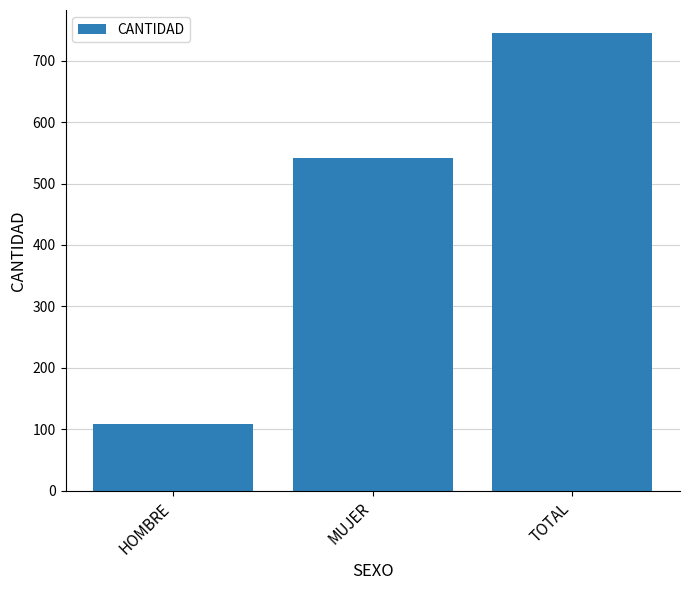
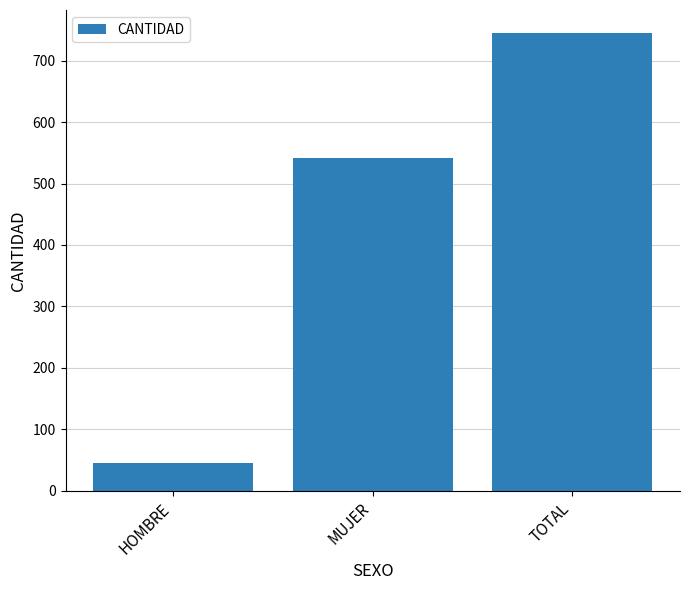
HOMBRE: 110 -> 50
